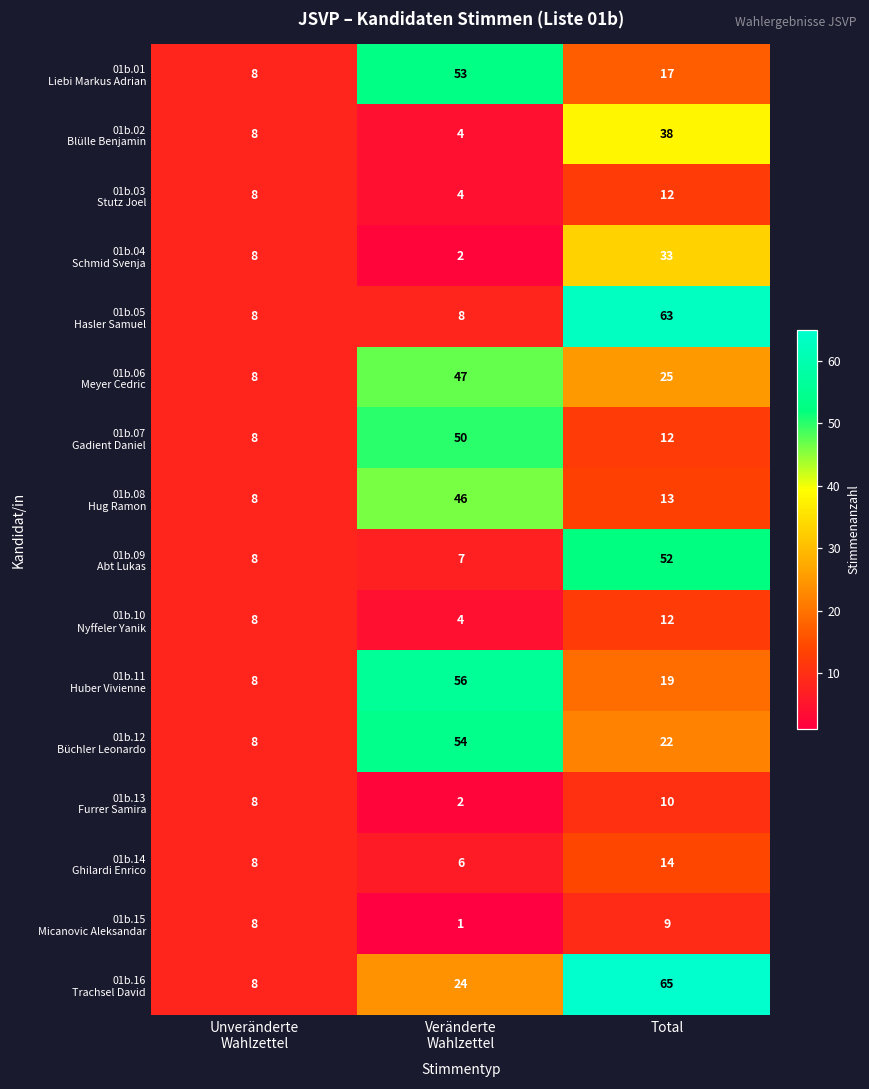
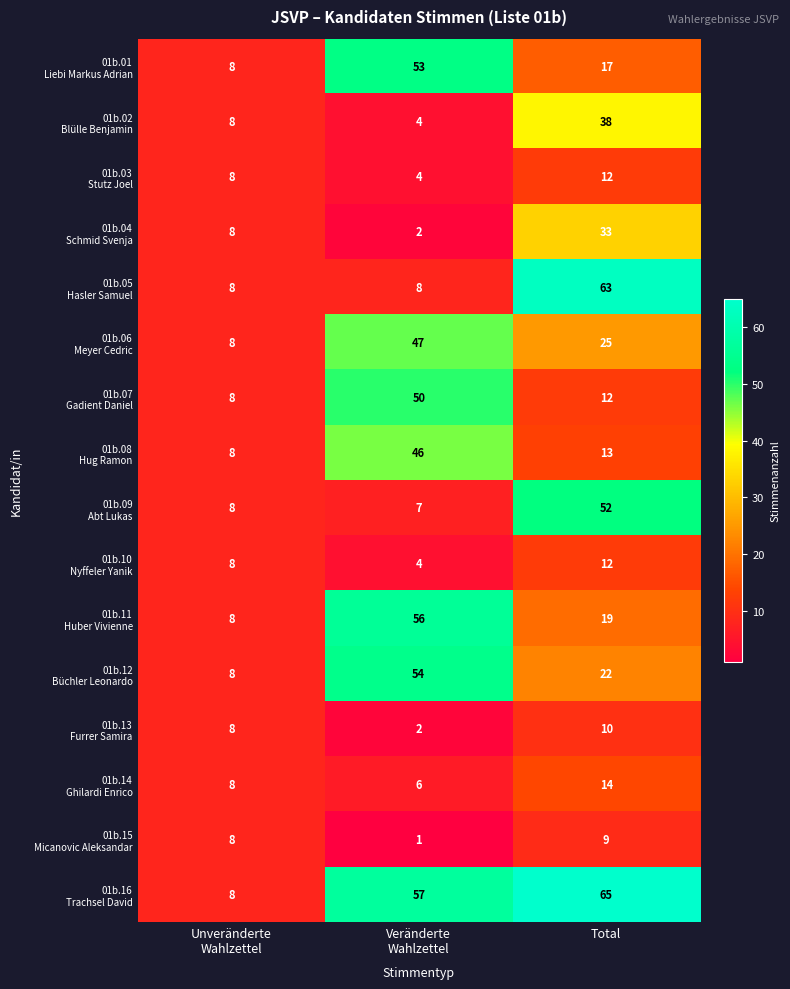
01b.16 Trachsel David, Veränderte Wahlzettel: 24 -> 57
